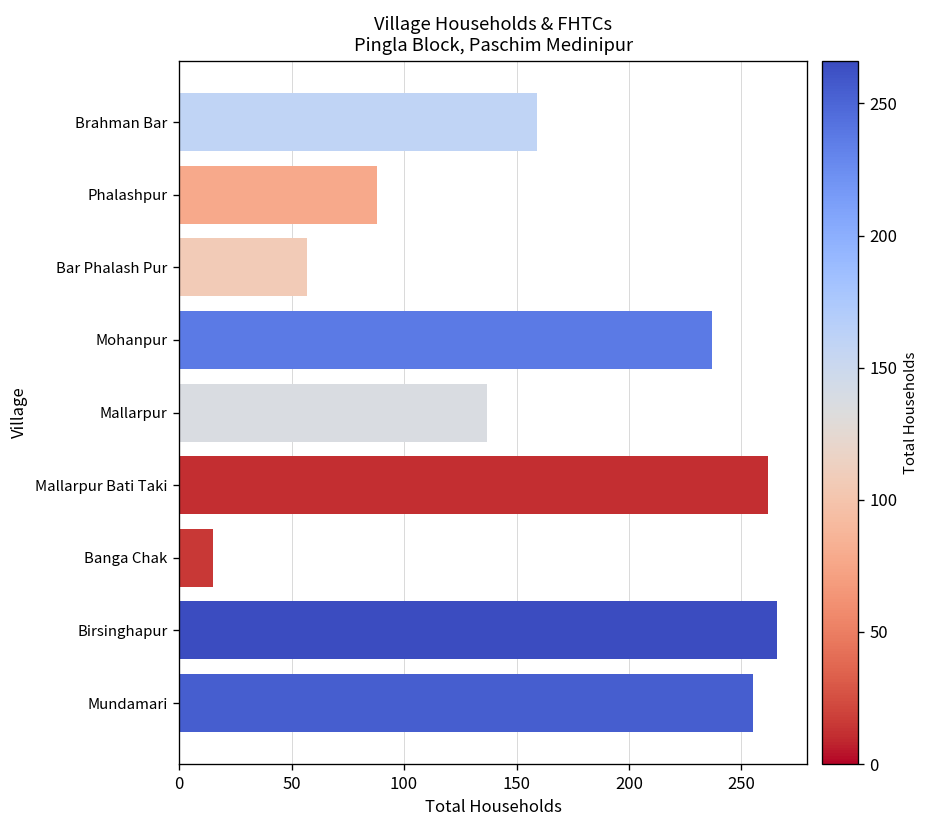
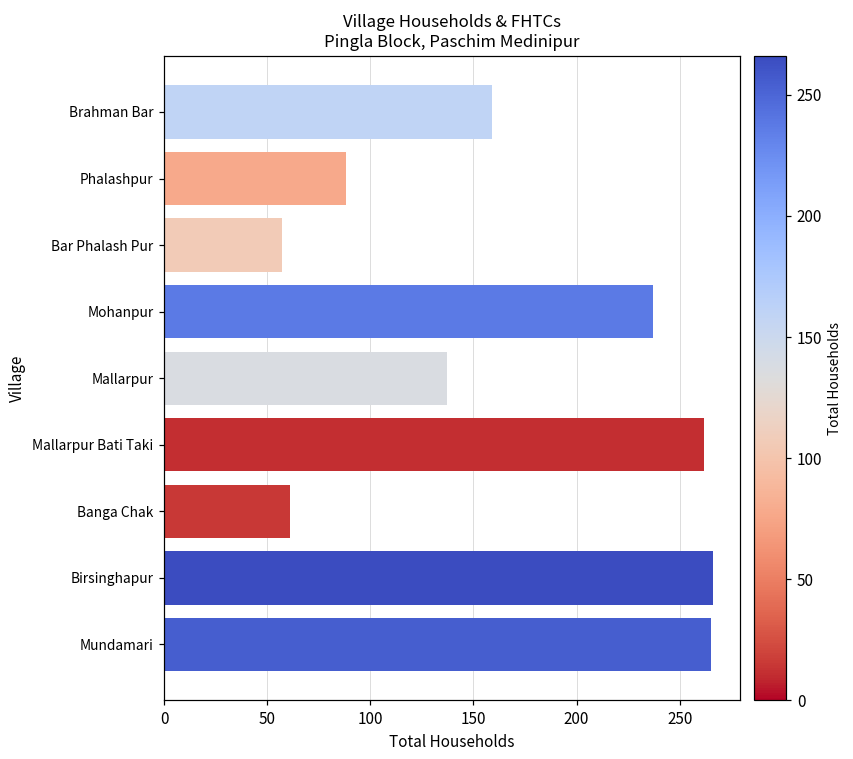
Banga Chak: 15 -> 61
Mundamari: 255 -> 265
